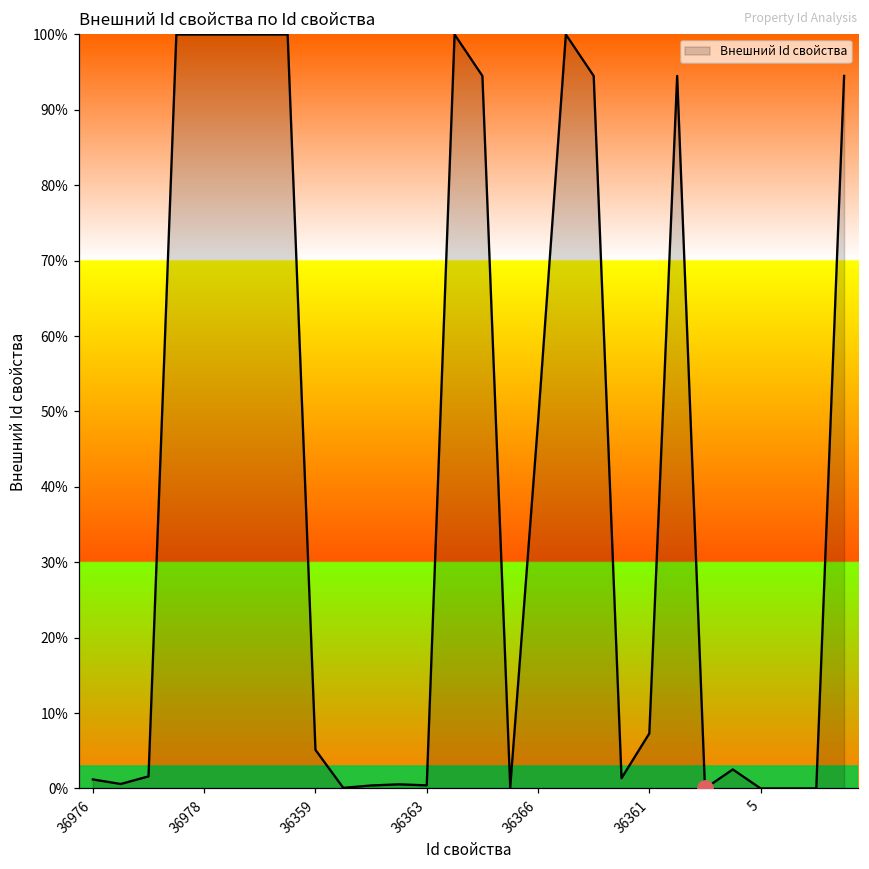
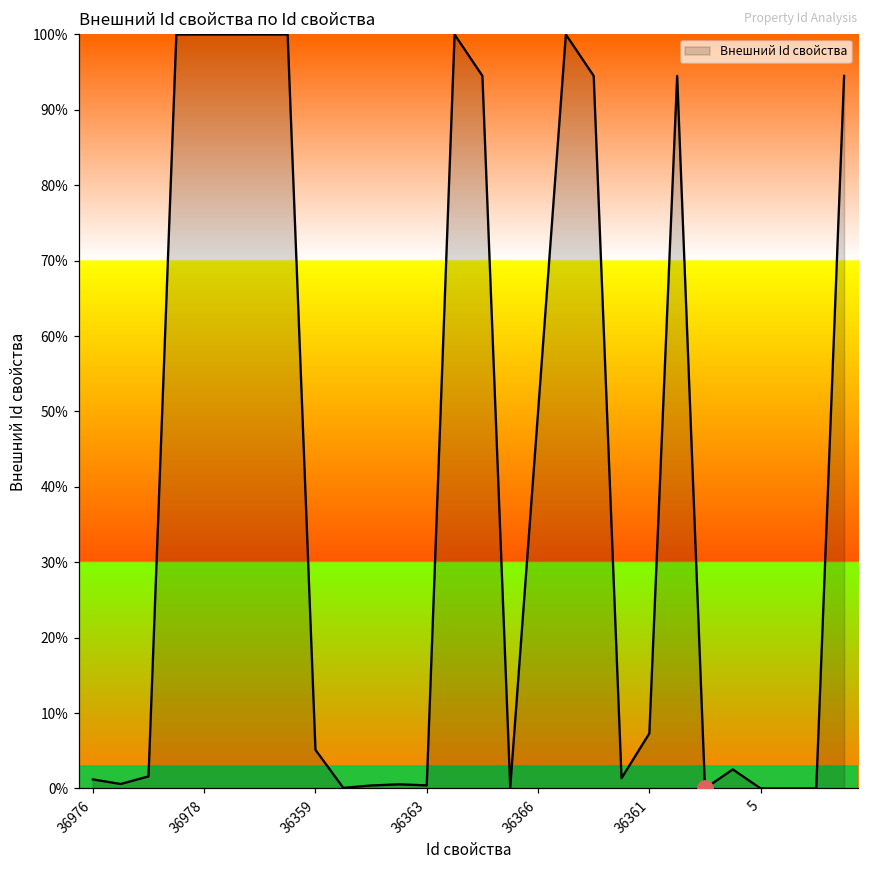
Внешний Id свойства, 36366: 49% -> 50%
